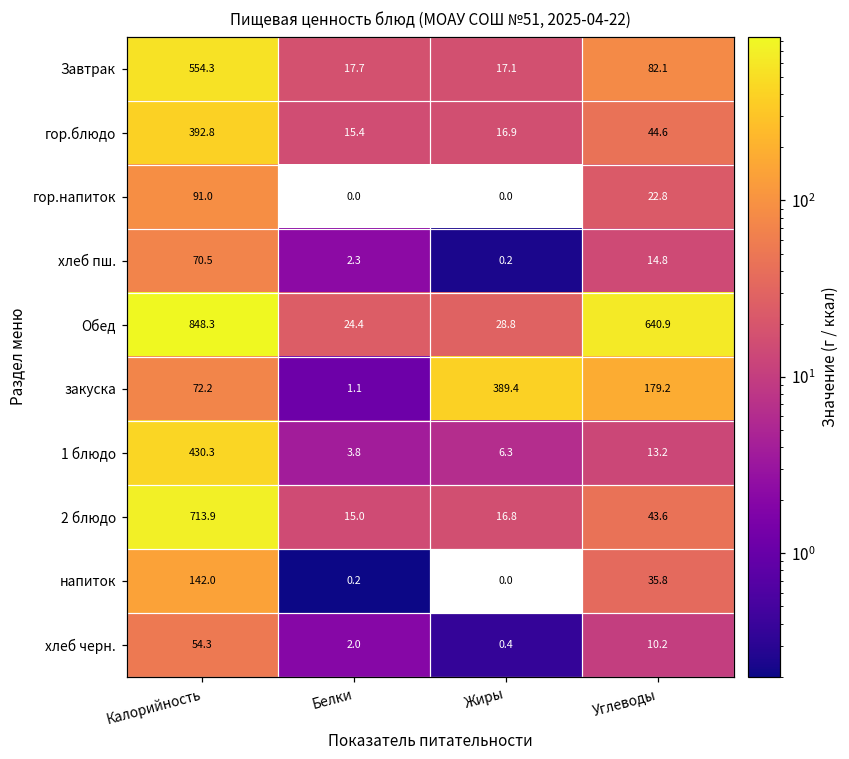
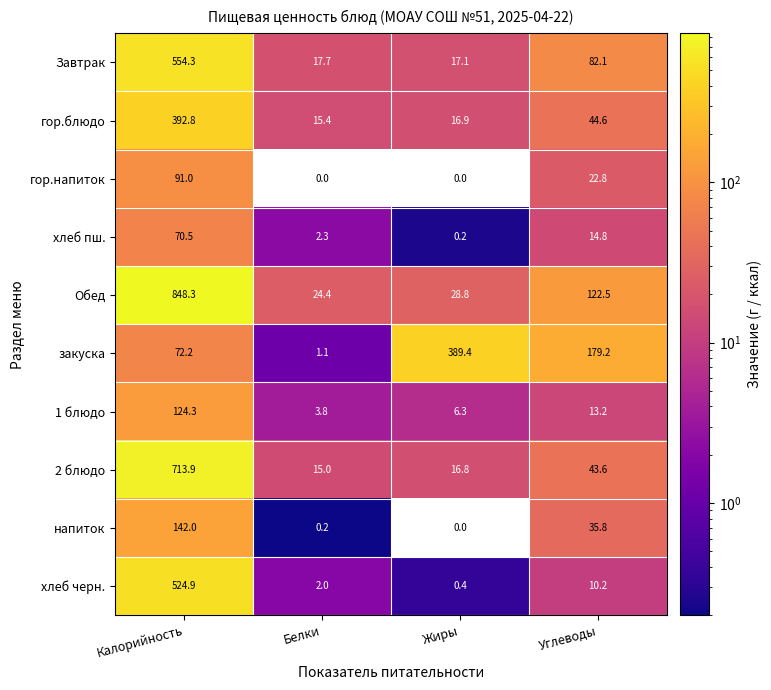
Обед, Углеводы: 640.9 -> 122.5
1 блюдо, Калорийность: 430.3 -> 124.3
хлеб черн., Калорийность: 54.3 -> 524.9
